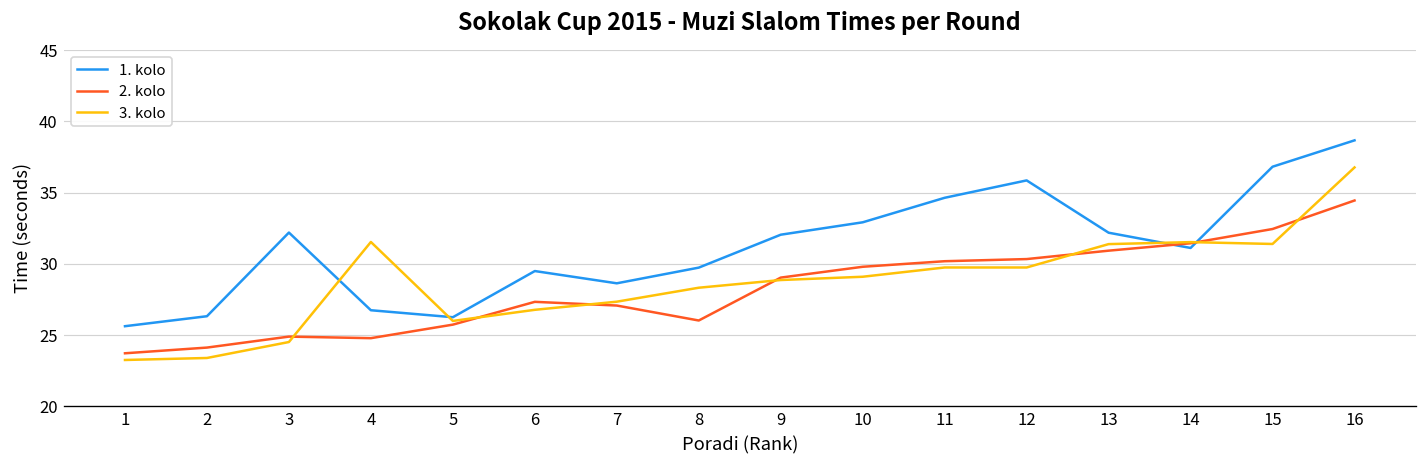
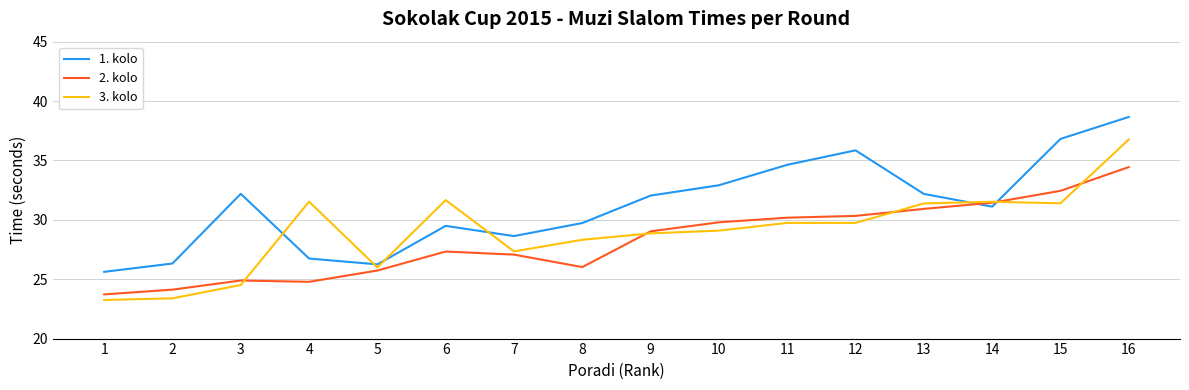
3. kolo, 6: 26.8 -> 31.7
